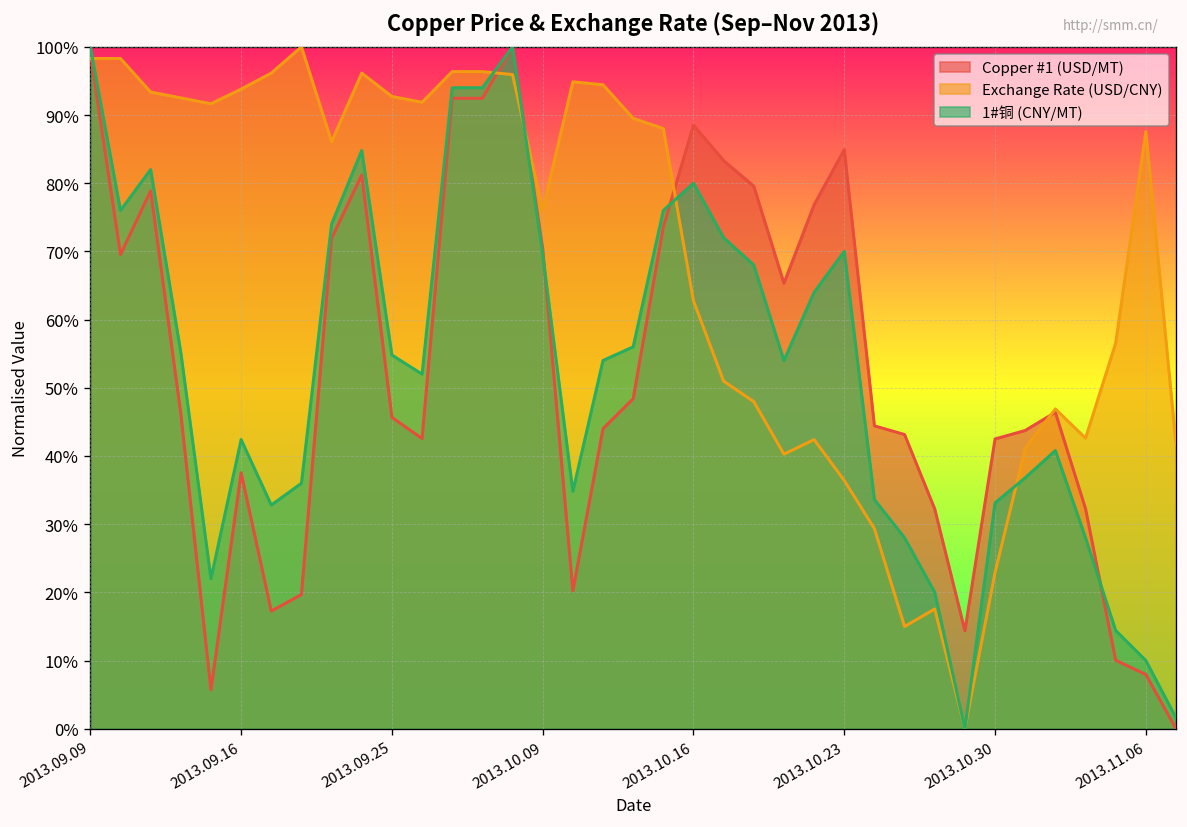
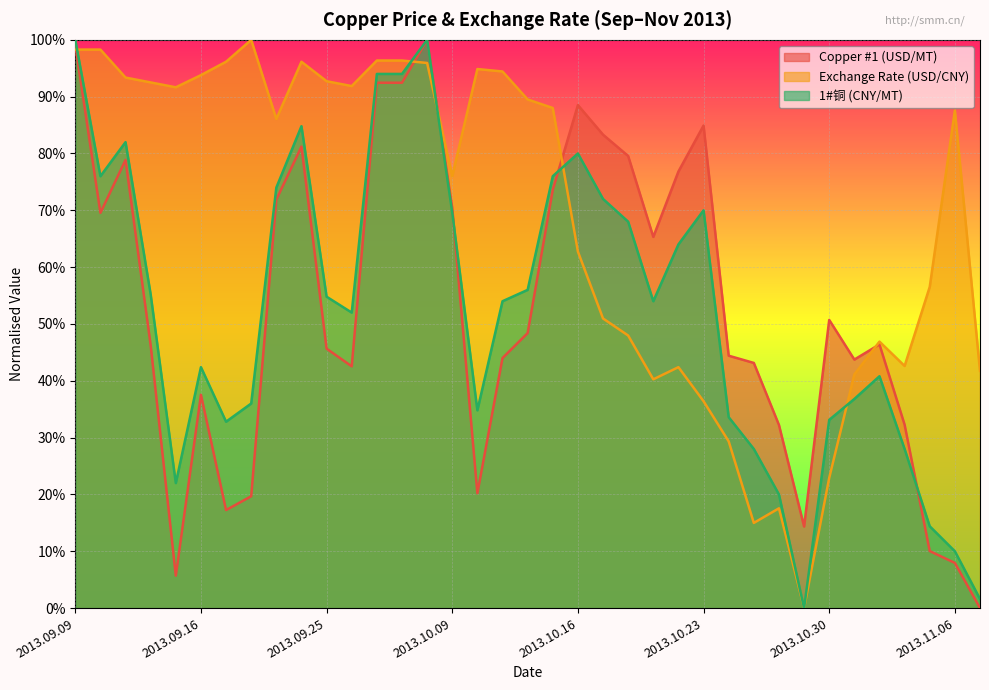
Copper #1 (USD/MT), 2013.10.30: 42% -> 51%
